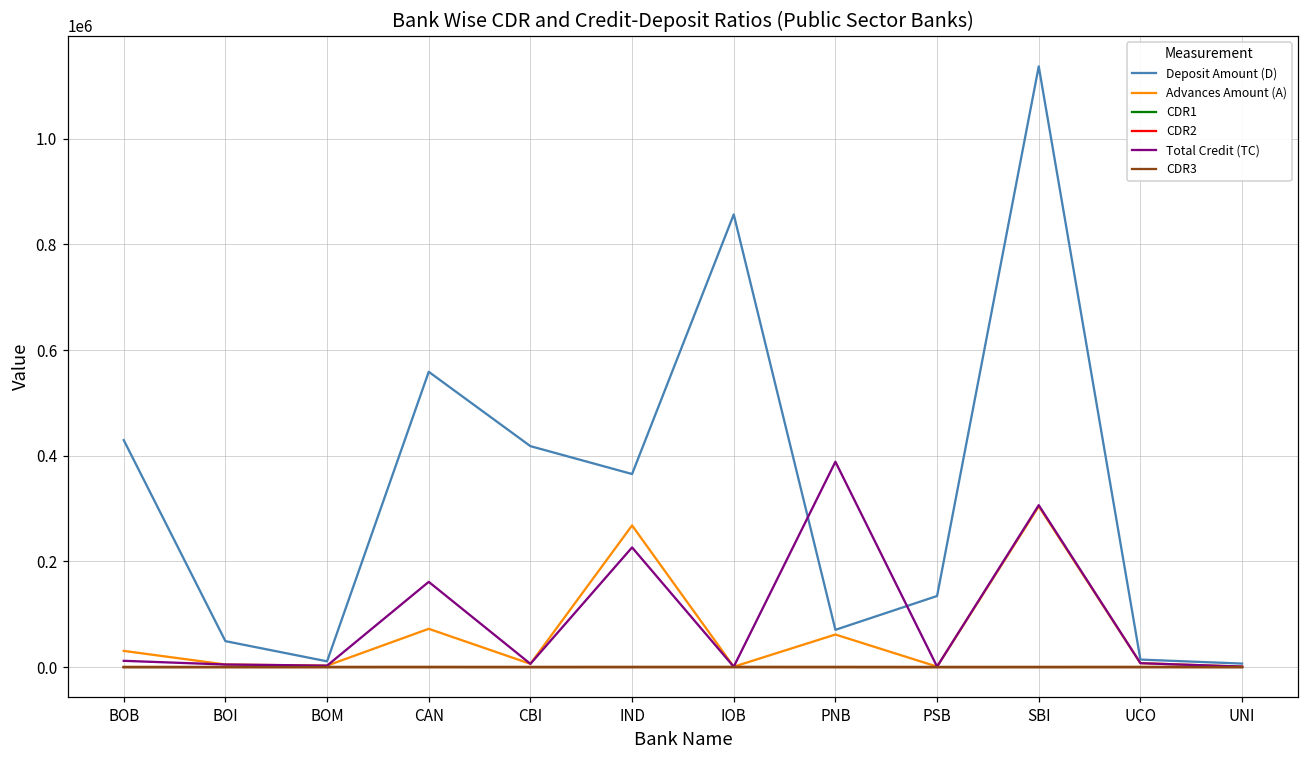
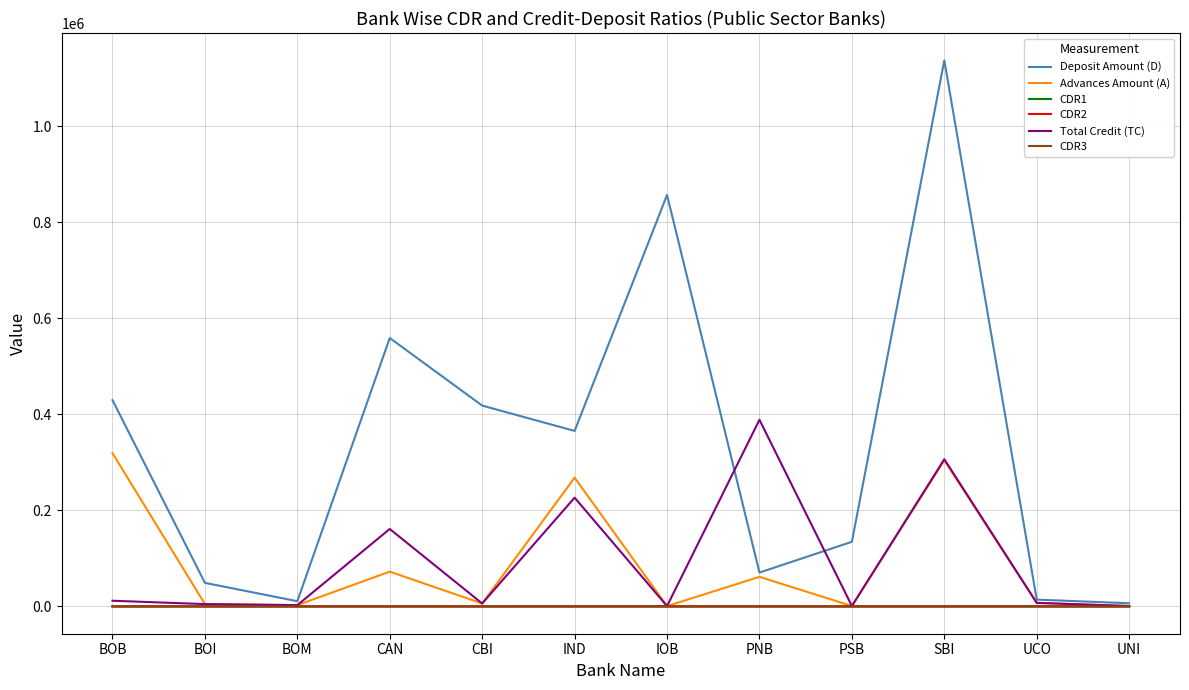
Advances Amount (A), BOB: 30000 -> 320000
